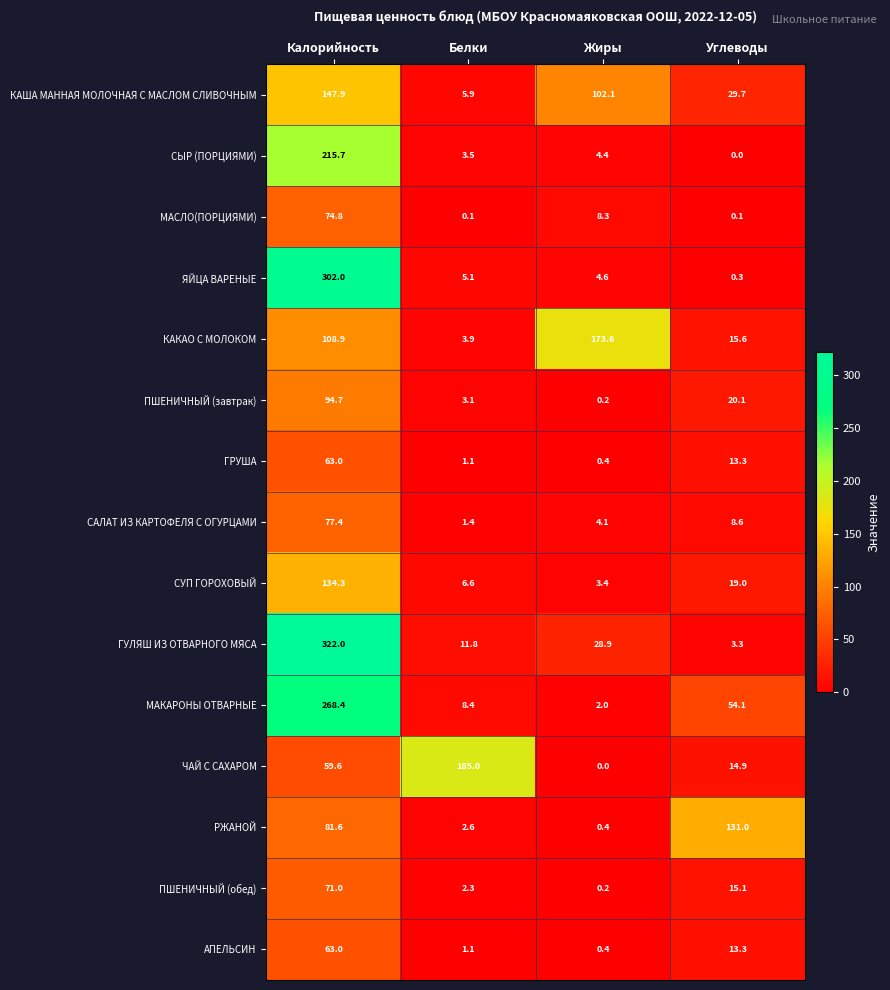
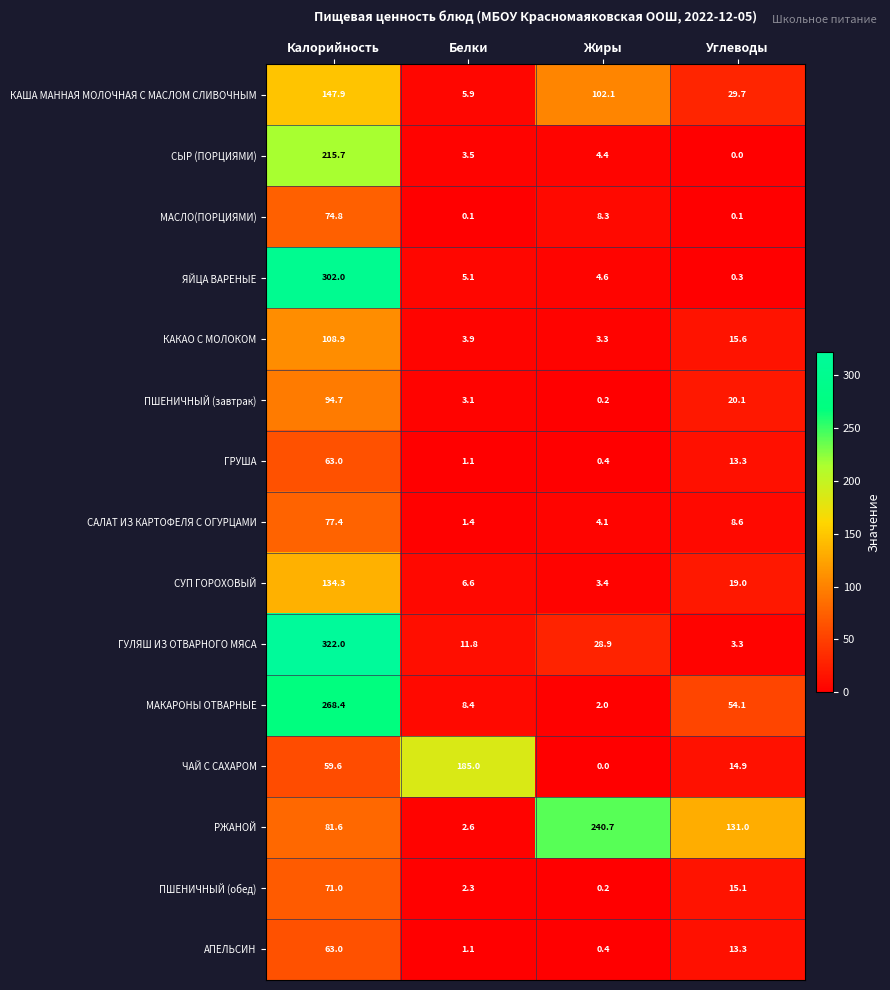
КАКАО С МОЛОКОМ, Жиры: 173.6 -> 3.3
РЖАНОЙ, Жиры: 0.4 -> 240.7
